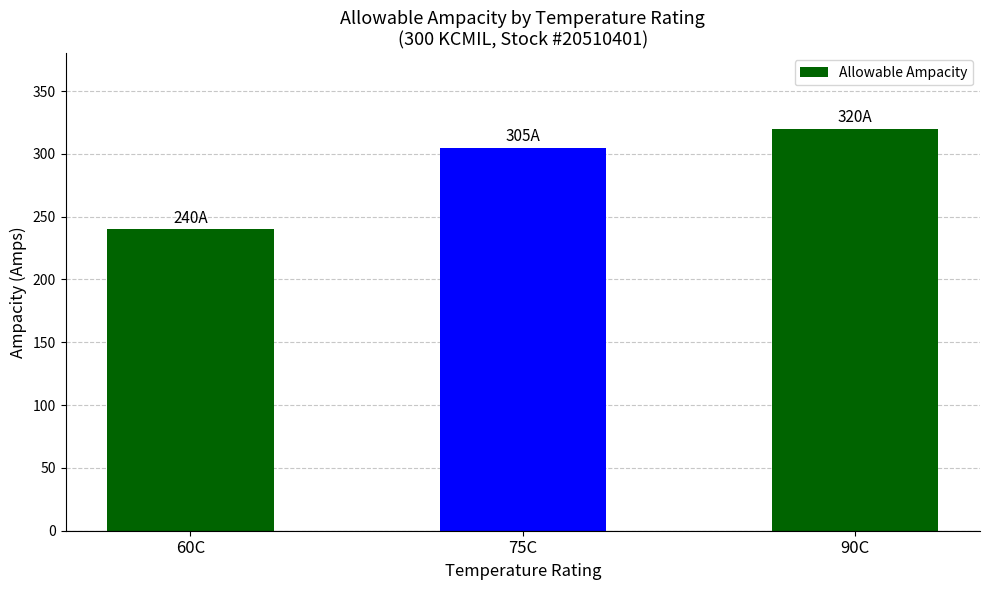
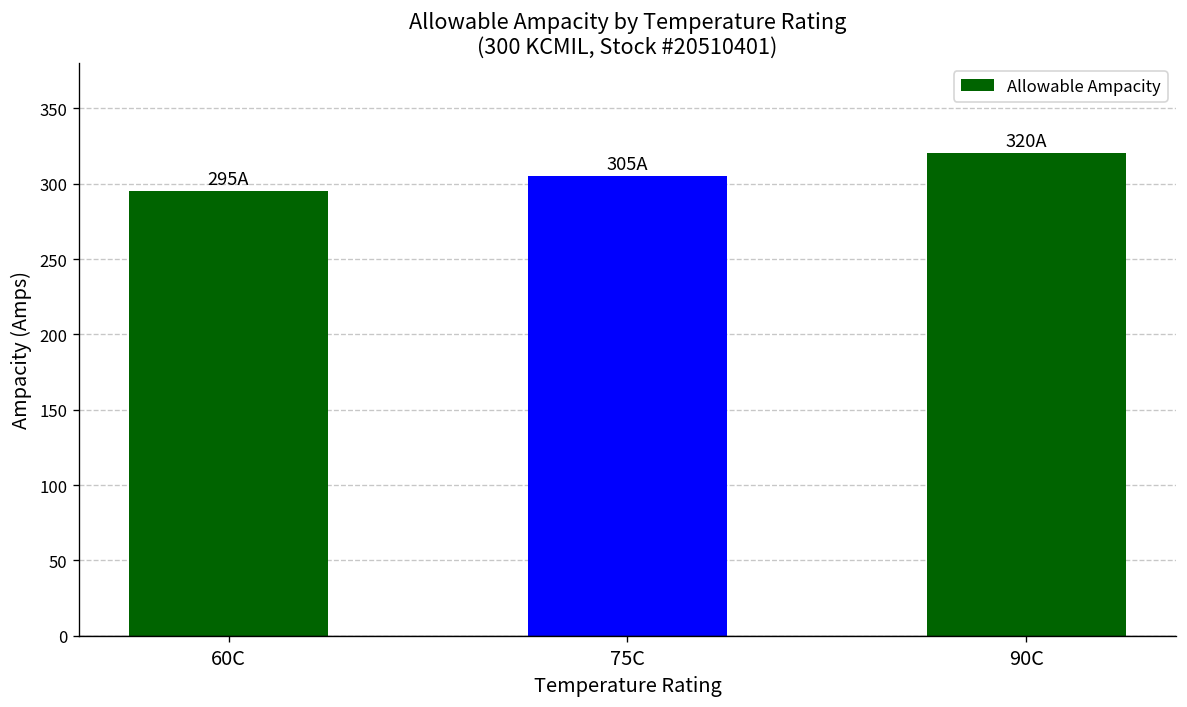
60C: 240A -> 295A
